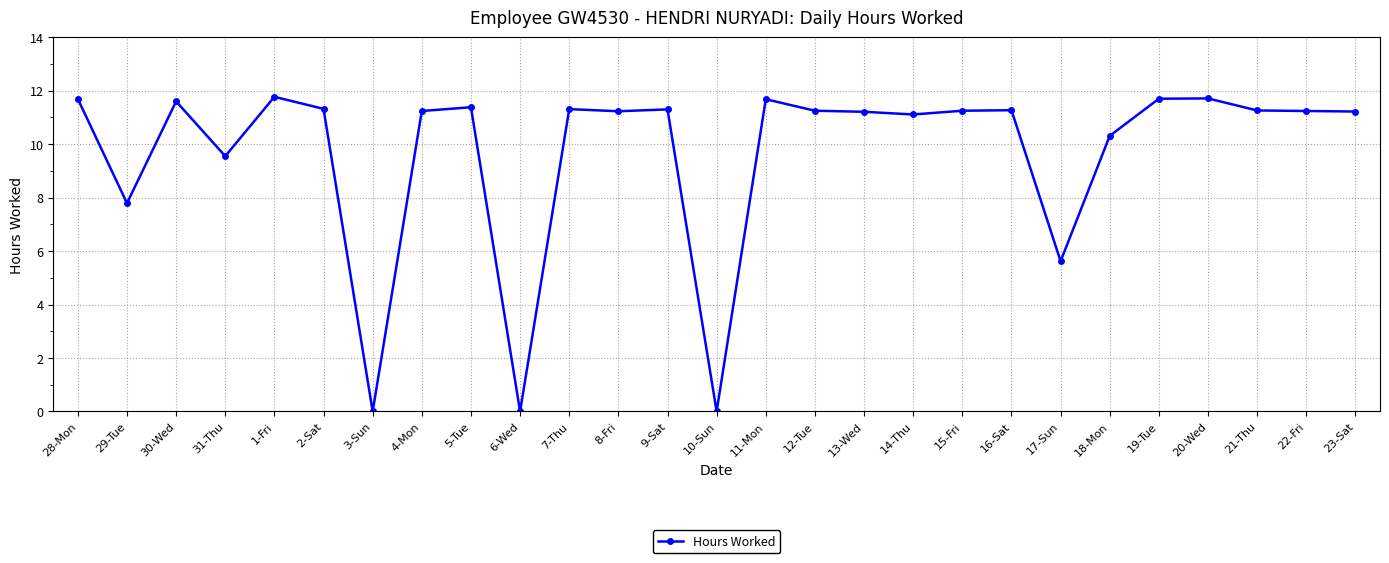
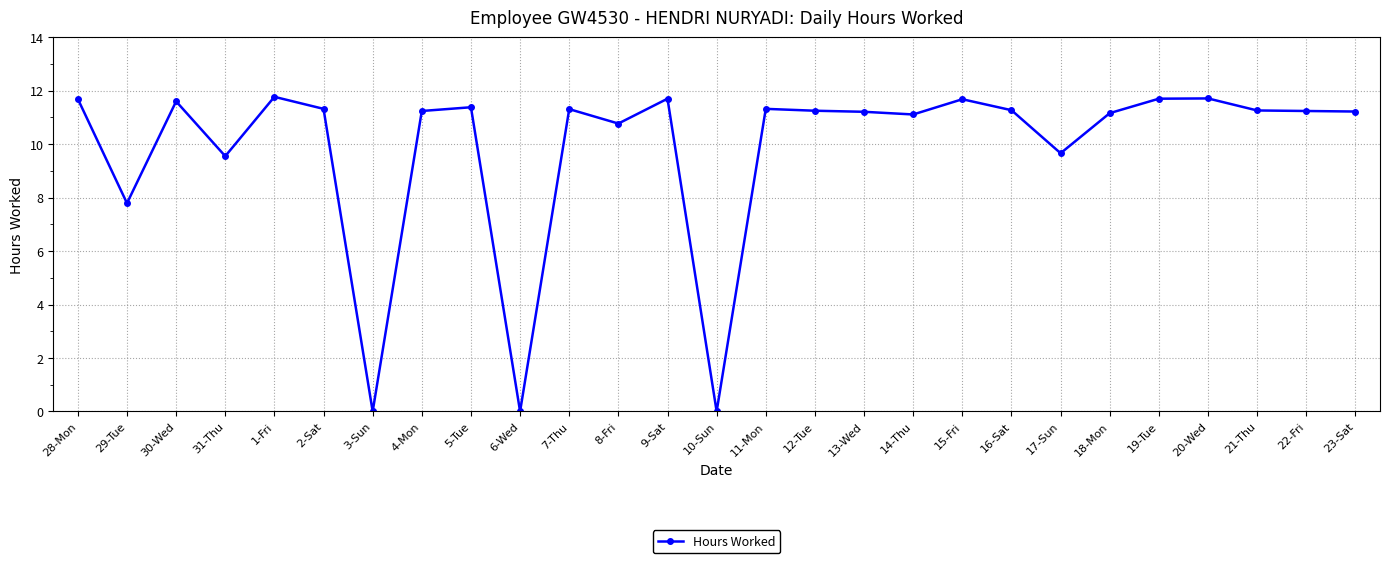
8-Fri: 11.2 -> 10.8
9-Sat: 11.3 -> 11.7
11-Mon: 11.7 -> 11.3
15-Fri: 11.3 -> 11.7
17-Sun: 5.6 -> 9.7
18-Mon: 10.3 -> 11.2
